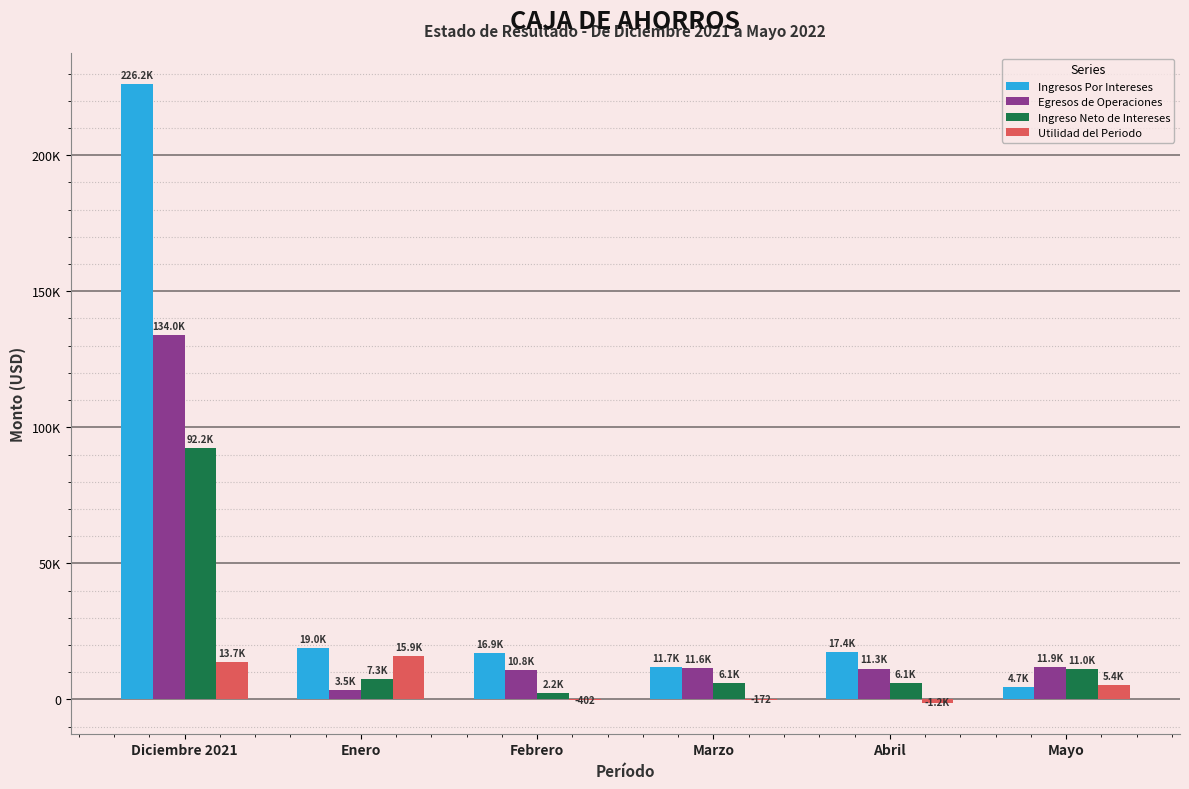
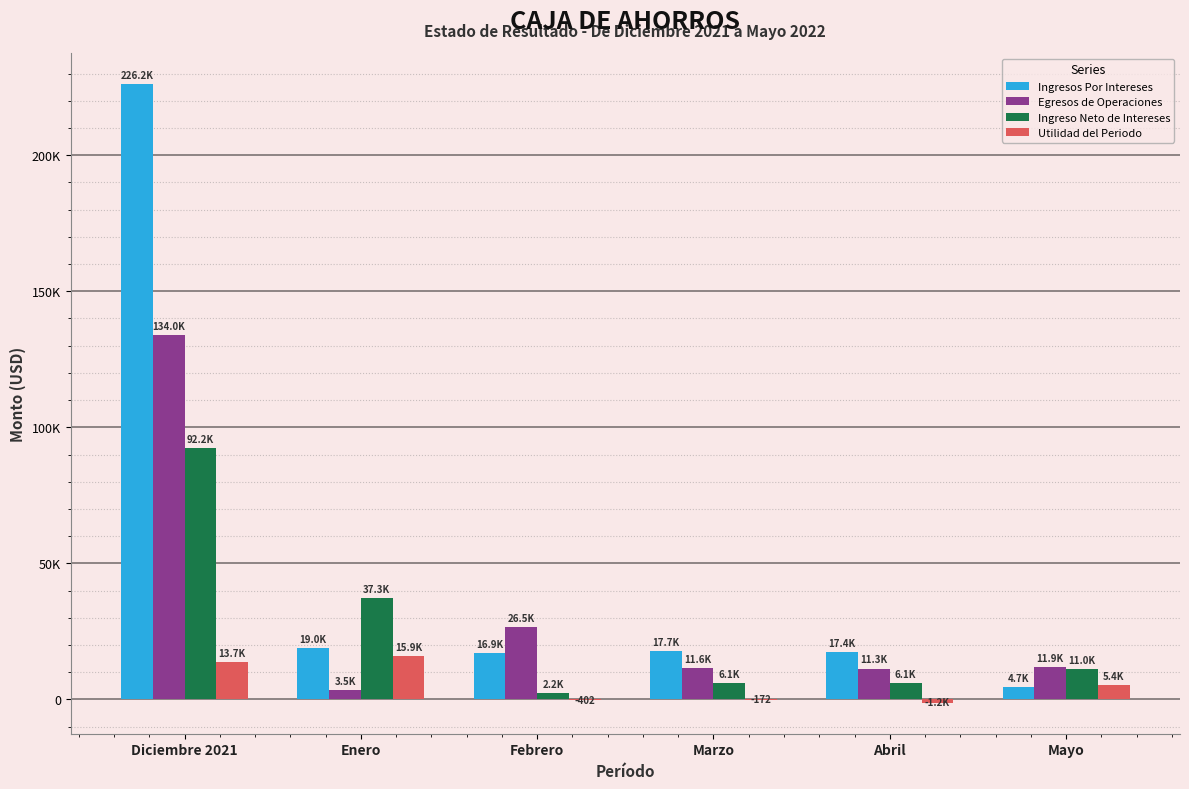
Ingreso Neto de Intereses, Enero: 7.3K -> 37.3K
Egresos de Operaciones, Febrero: 10.8K -> 26.5K
Ingresos Por Intereses, Marzo: 11.7K -> 17.7K
